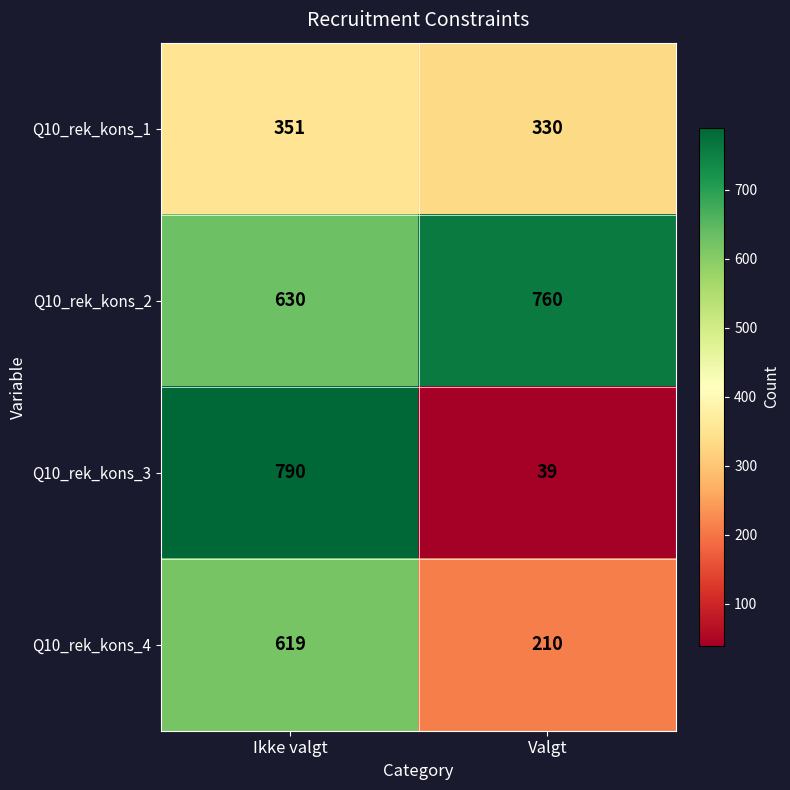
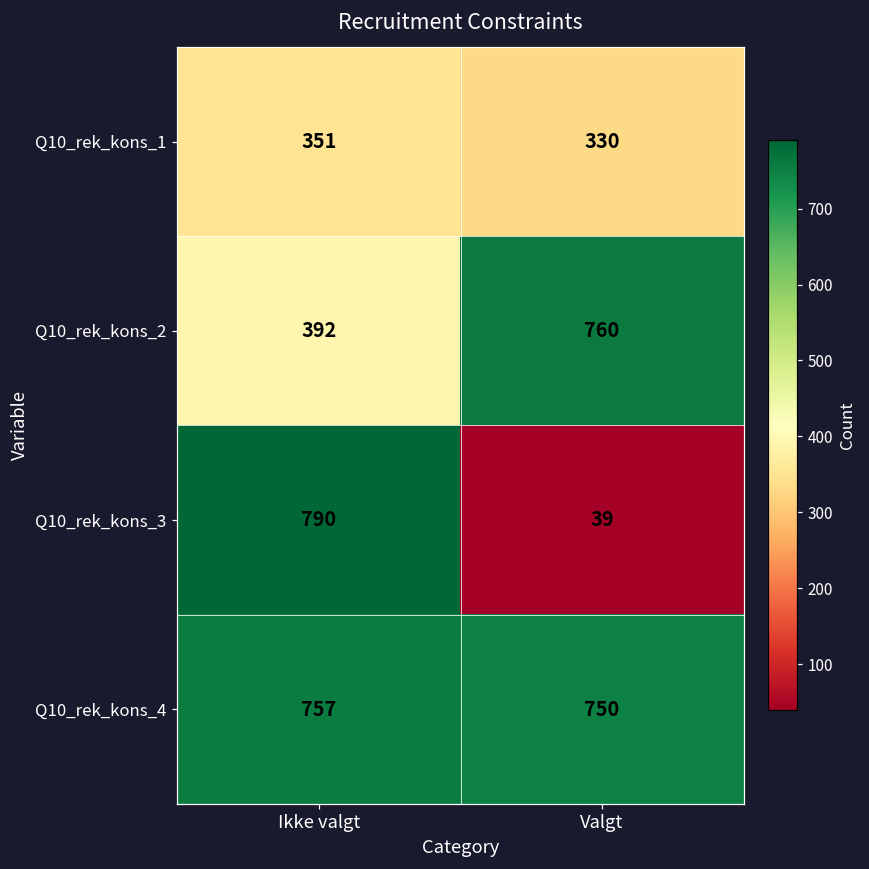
Q10_rek_kons_2, Ikke valgt: 630 -> 392
Q10_rek_kons_4, Ikke valgt: 619 -> 757
Q10_rek_kons_4, Valgt: 210 -> 750
